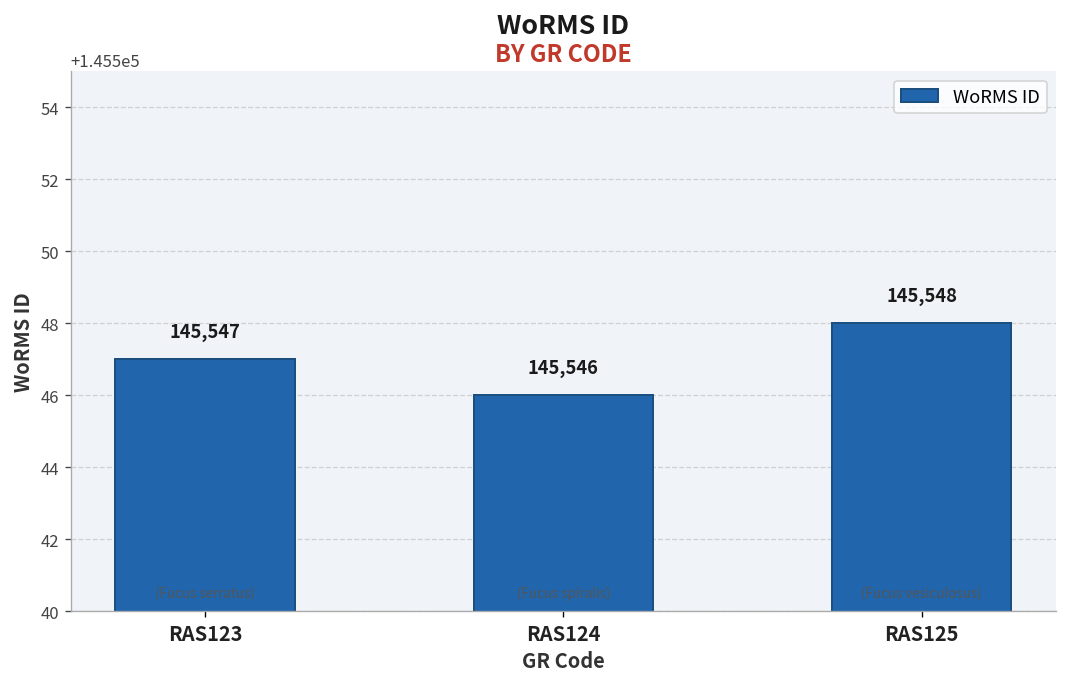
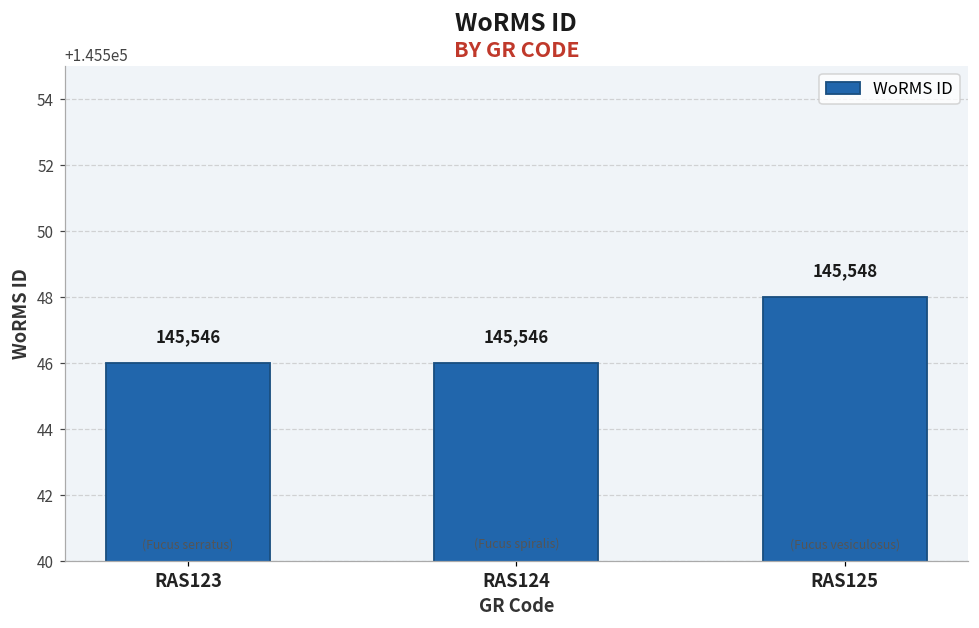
RAS123: 145,547 -> 145,546
